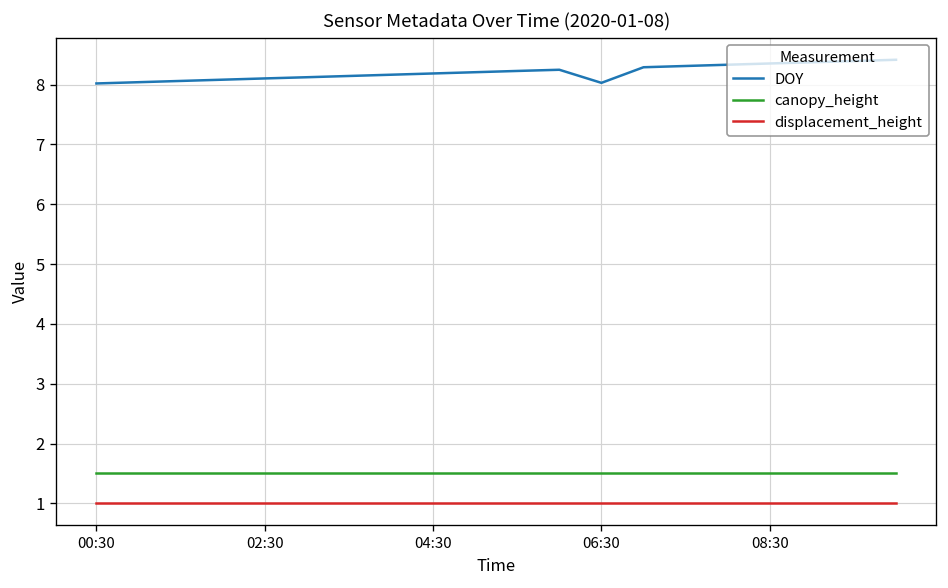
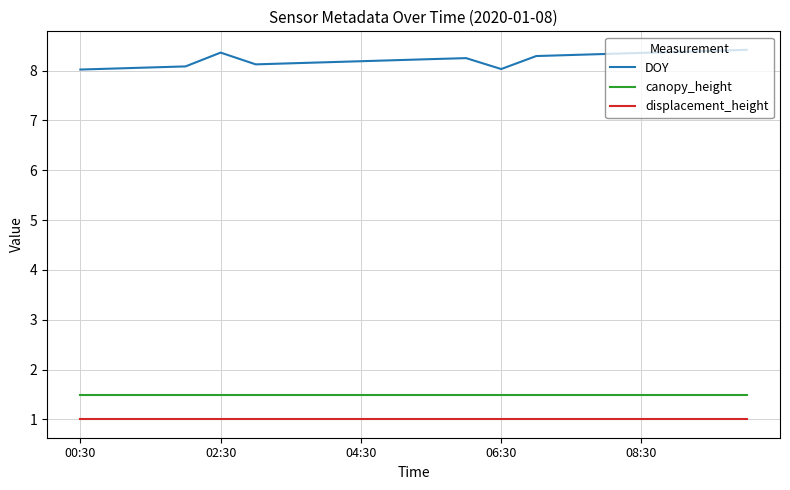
DOY, 02:30: 8.1 -> 8.4
